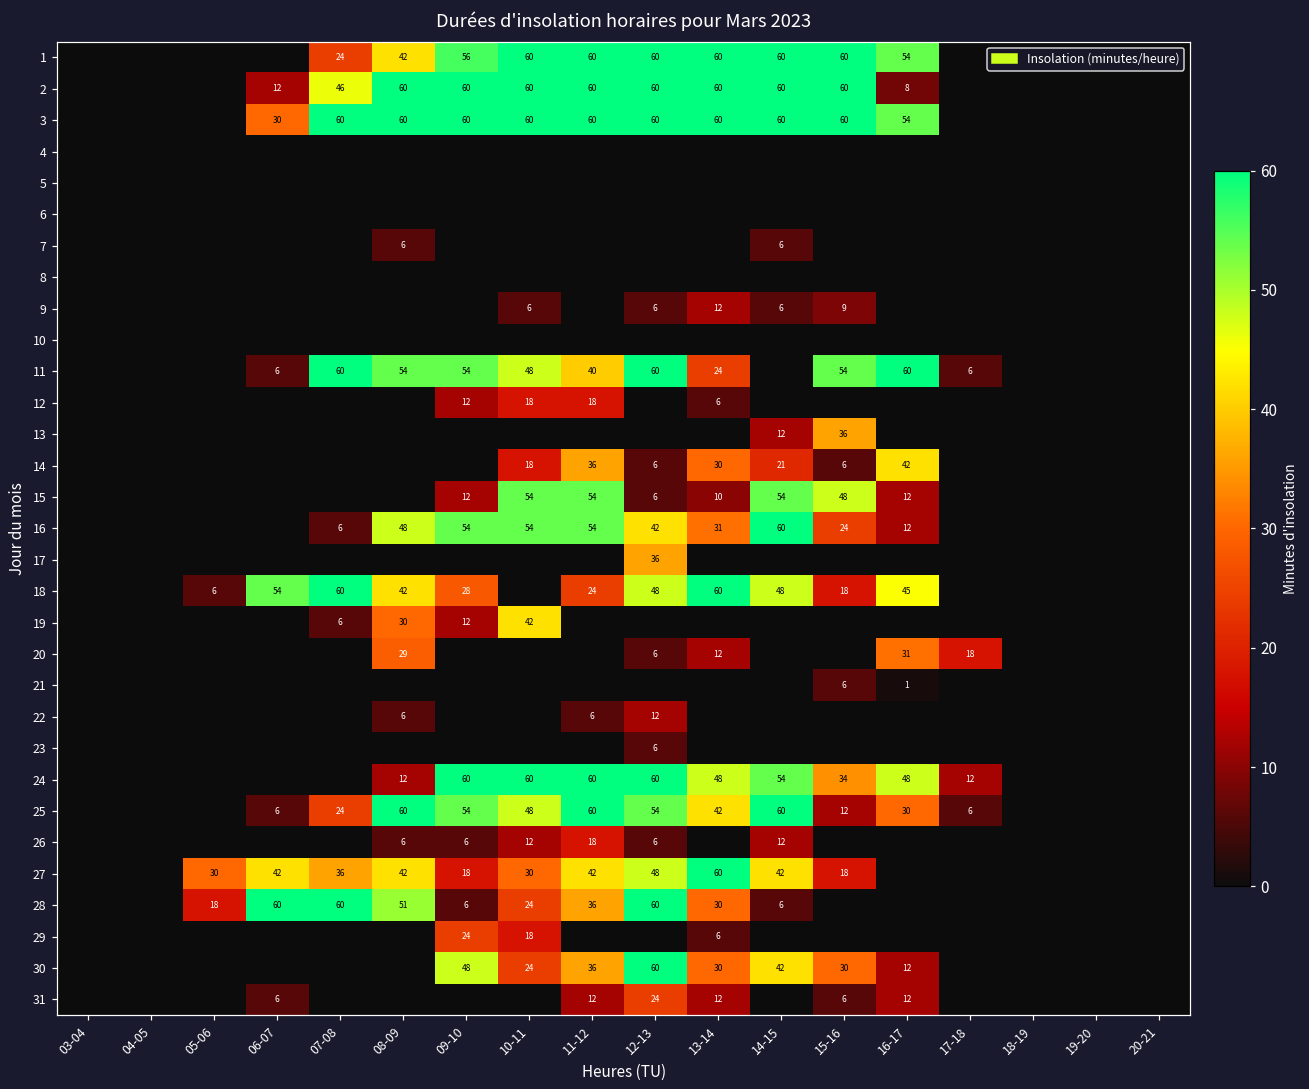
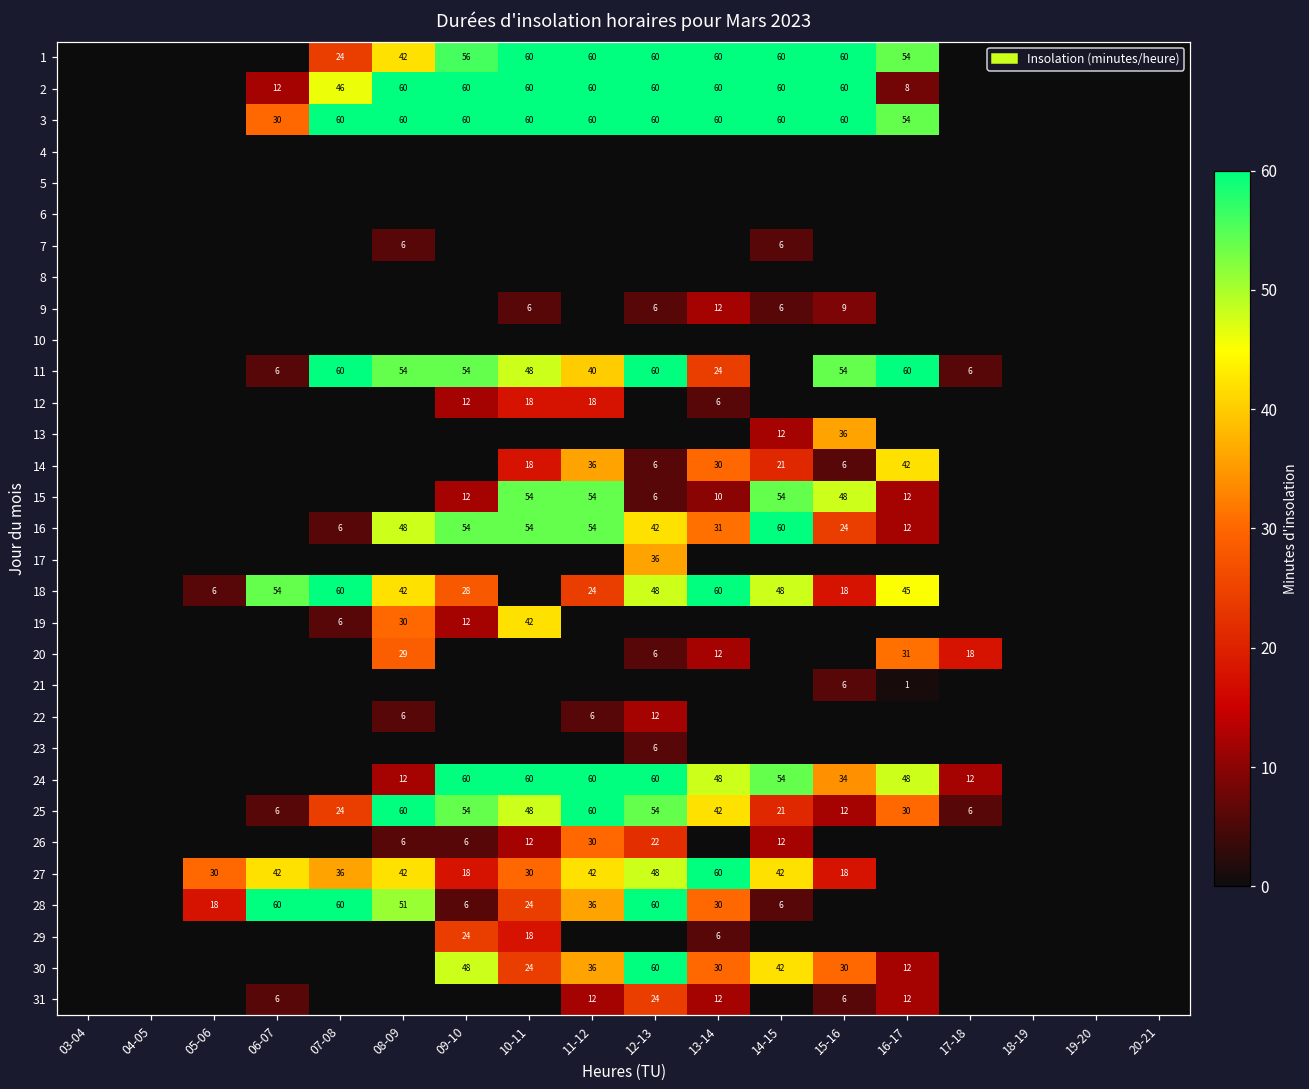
25, 14-15: 60 -> 21
26, 11-12: 18 -> 30
26, 12-13: 6 -> 22
